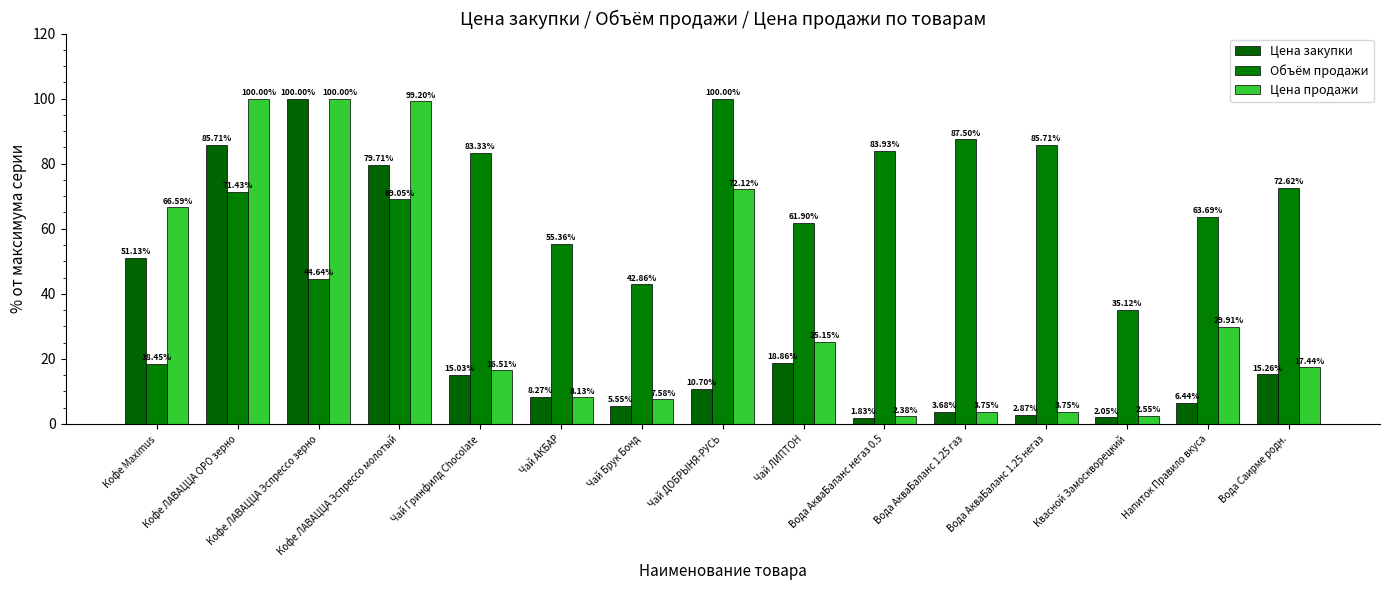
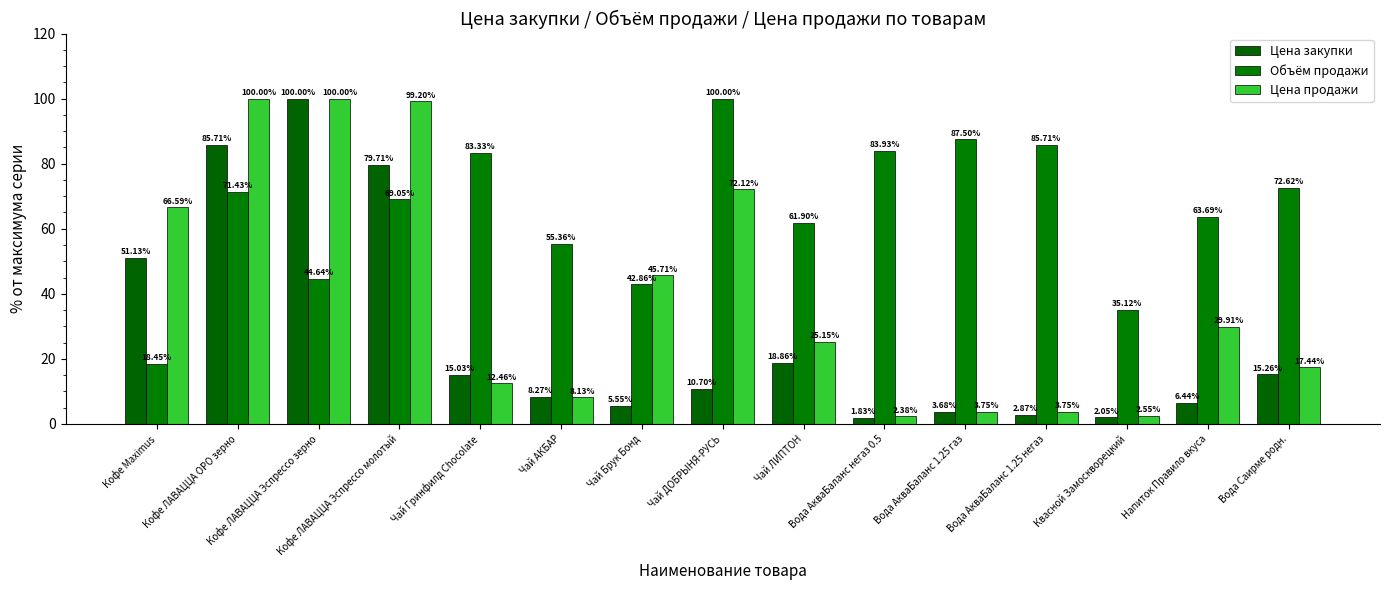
Цена продажи, Чай Гринфилд Chocolate: 16.51% -> 12.46%
Цена продажи, Чай Брук Бонд: 7.58% -> 45.71%
